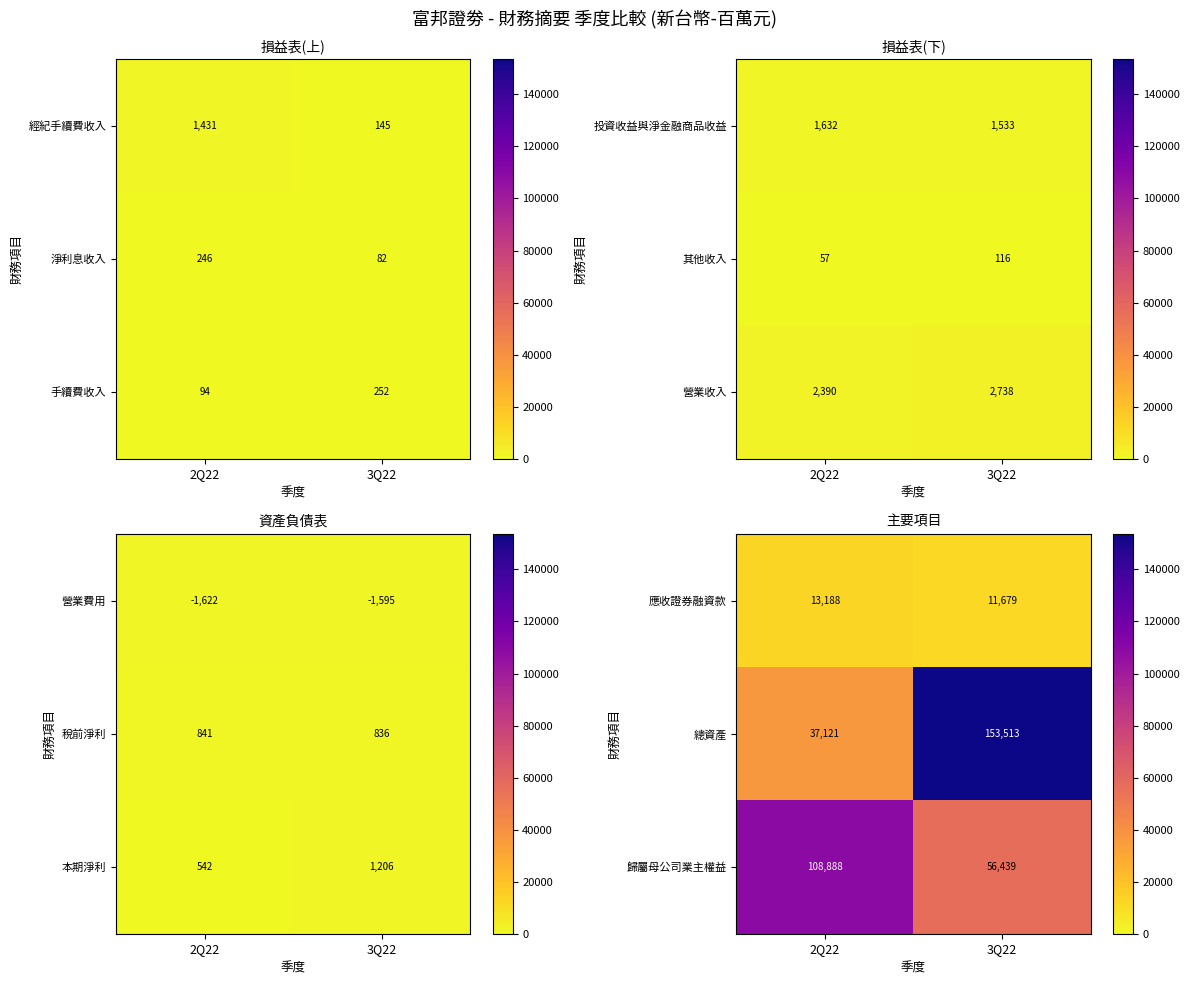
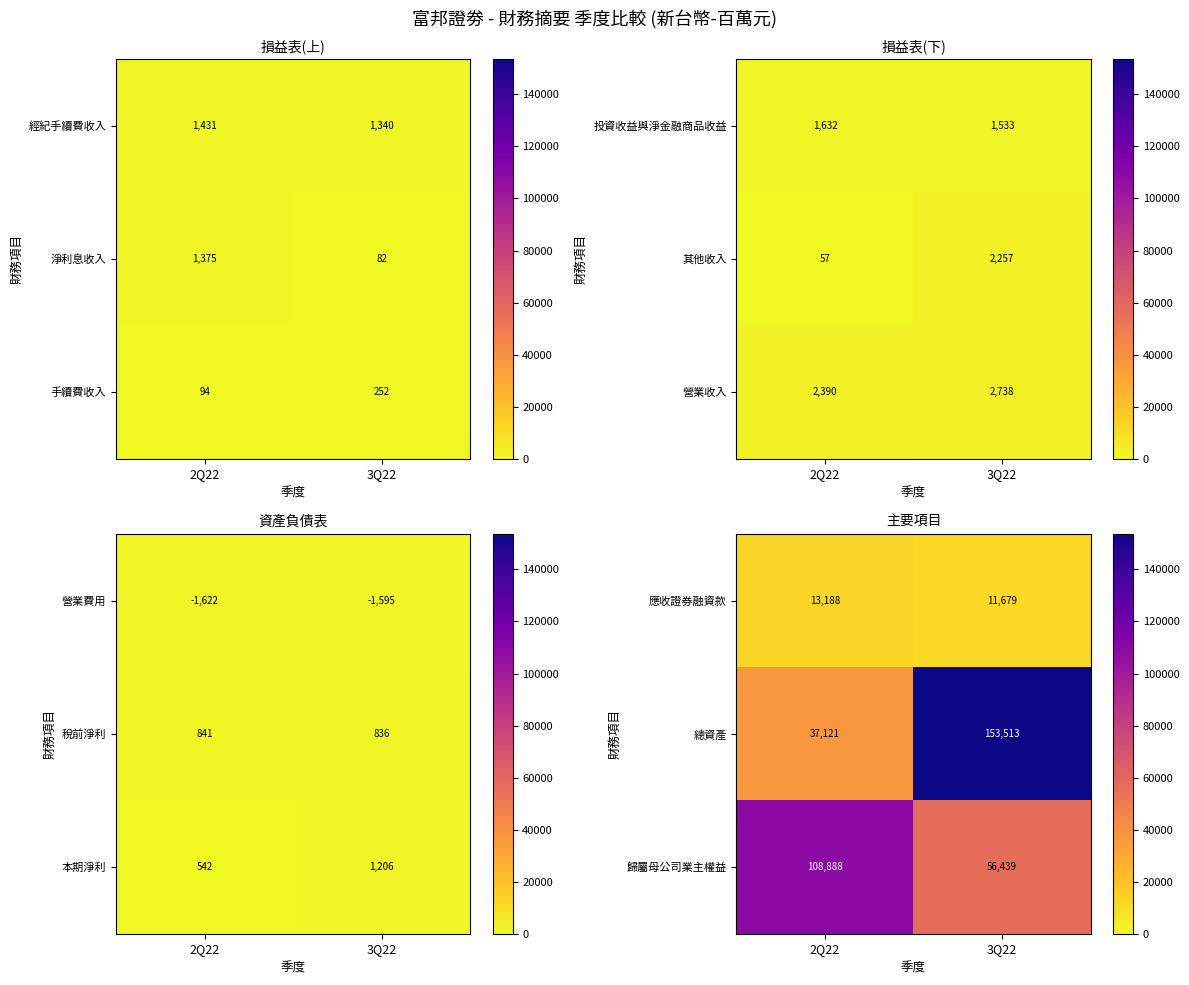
損益表(上), 經紀手續費收入, 3Q22: 145 -> 1,340
損益表(上), 淨利息收入, 2Q22: 246 -> 1,375
損益表(下), 其他收入, 3Q22: 116 -> 2,257
